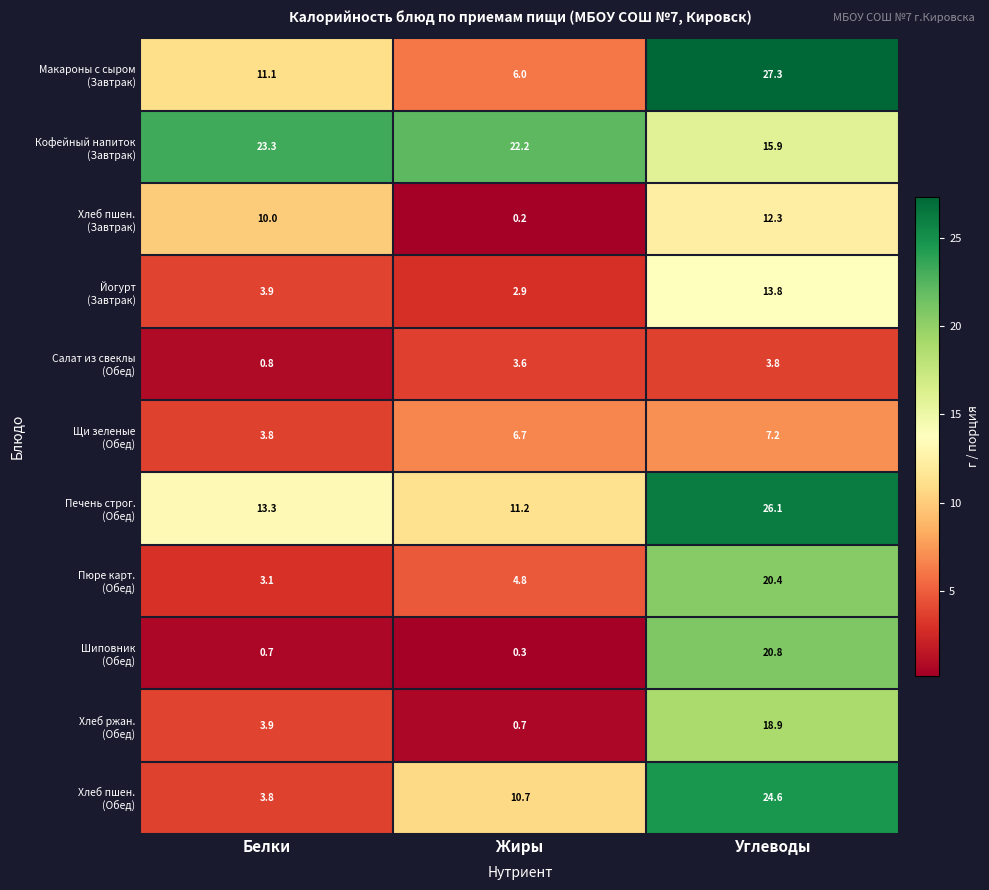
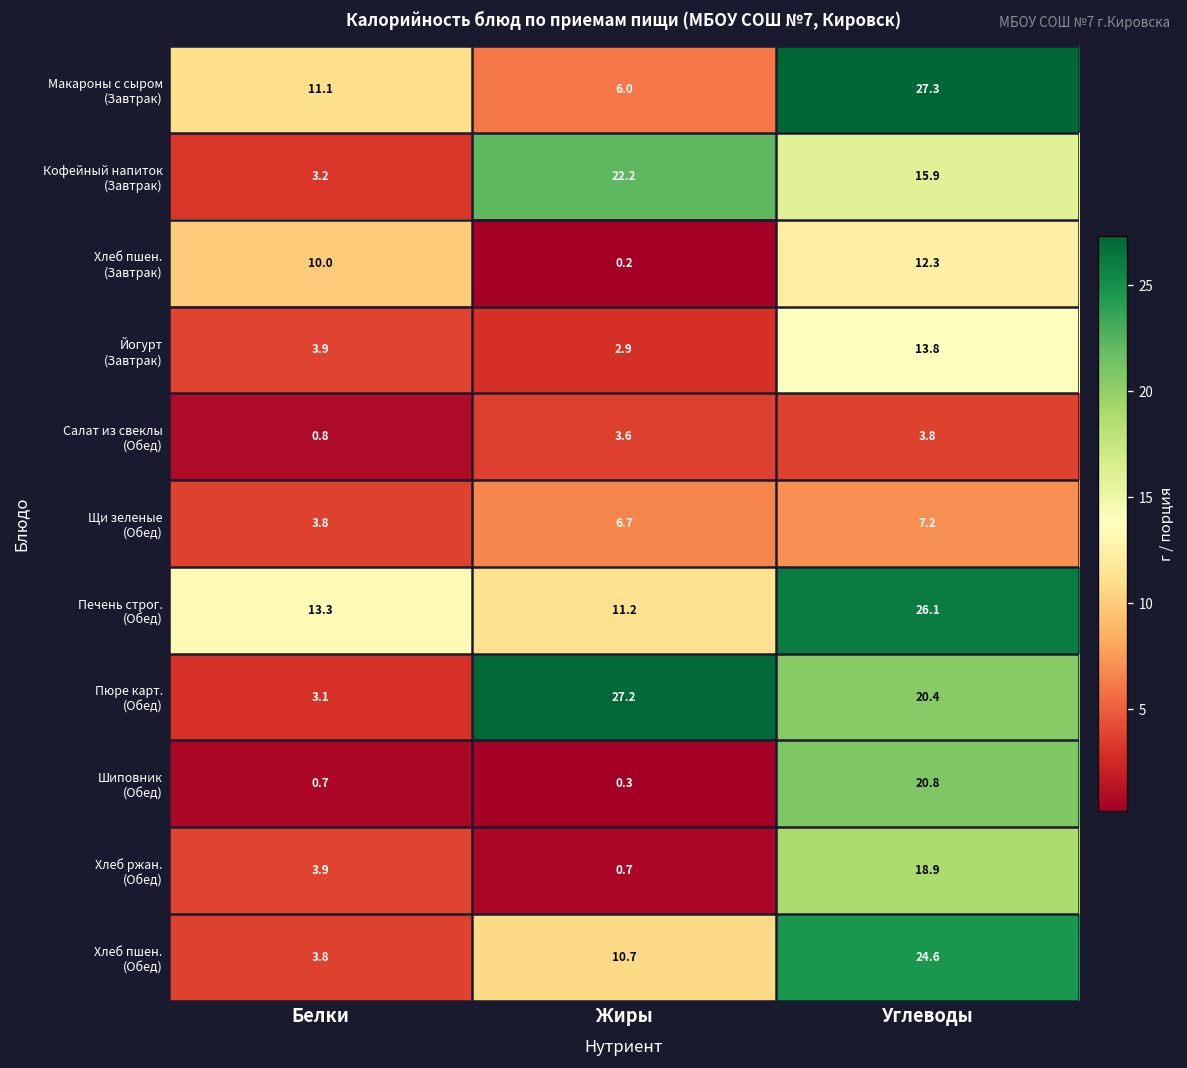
Кофейный напиток (Завтрак), Белки: 23.3 -> 3.2
Пюре карт. (Обед), Жиры: 4.8 -> 27.2
